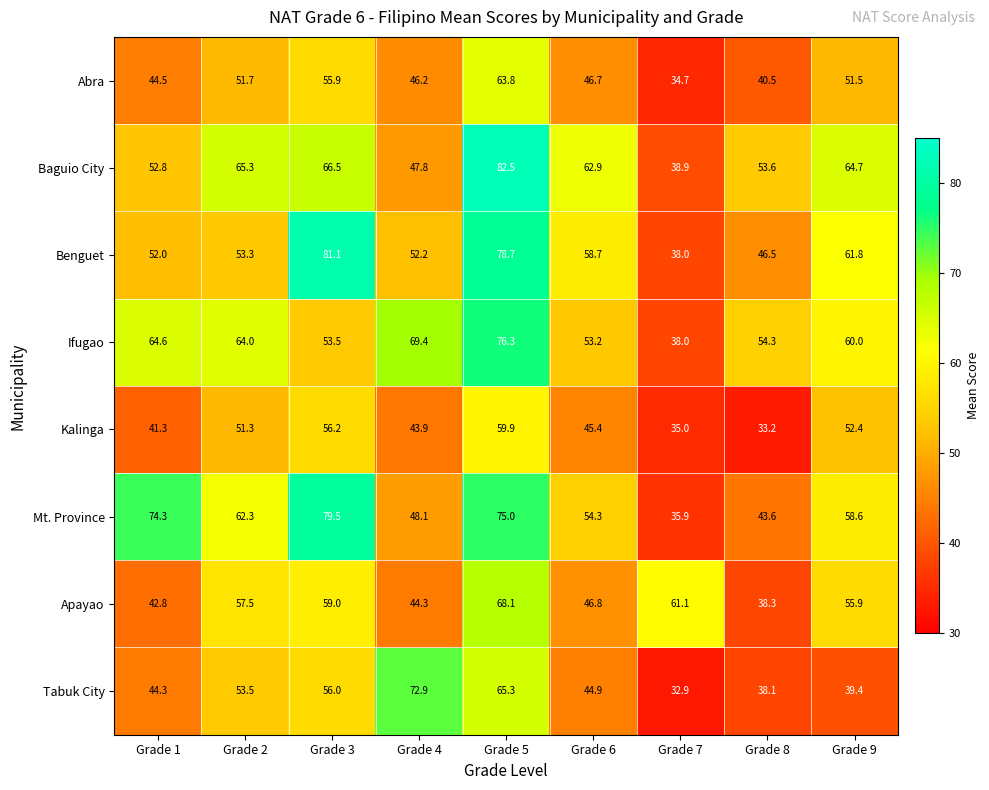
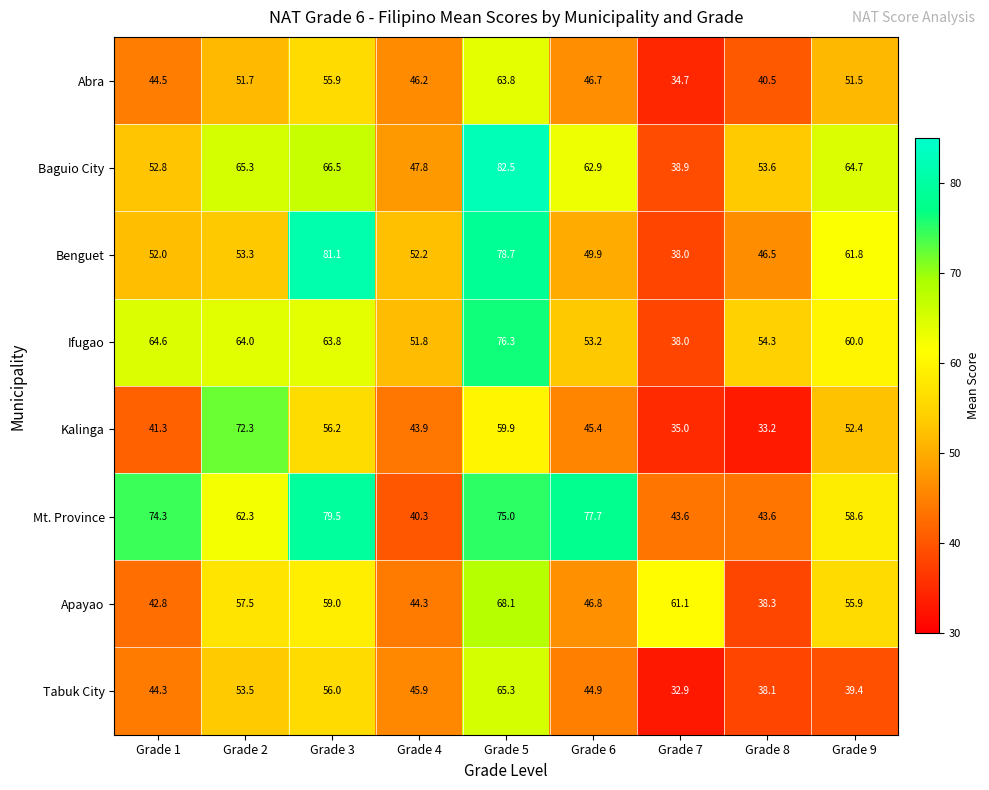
Benguet, Grade 6: 58.7 -> 49.9
Ifugao, Grade 3: 53.5 -> 63.8
Ifugao, Grade 4: 69.4 -> 51.8
Kalinga, Grade 2: 51.3 -> 72.3
Mt. Province, Grade 4: 48.1 -> 40.3
Mt. Province, Grade 6: 54.3 -> 77.7
Mt. Province, Grade 7: 35.9 -> 43.6
Tabuk City, Grade 4: 72.9 -> 45.9
